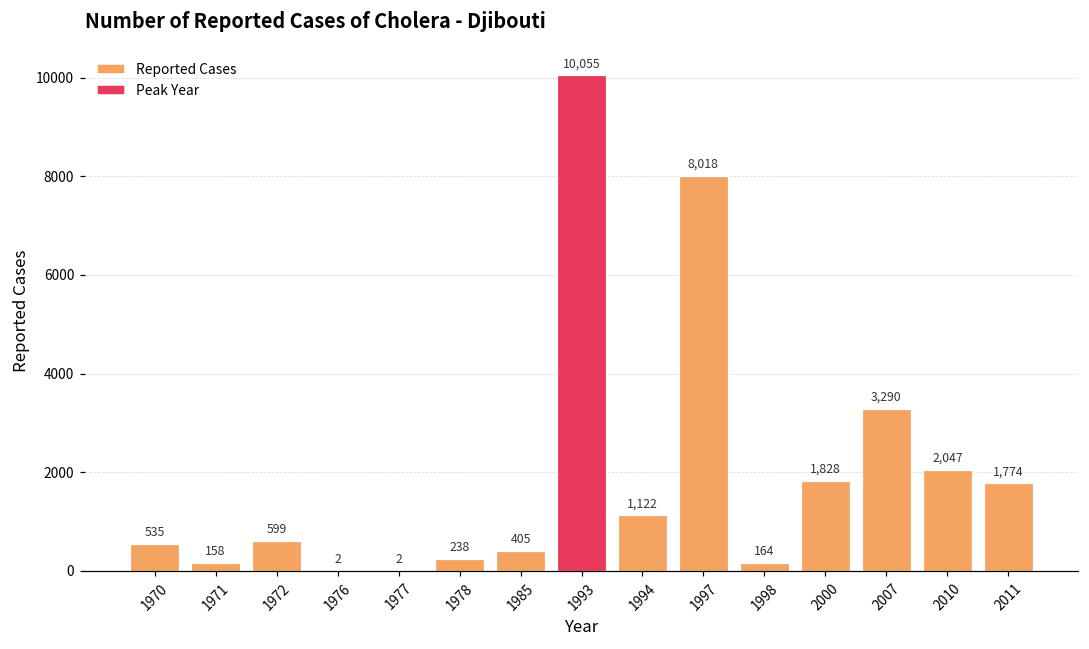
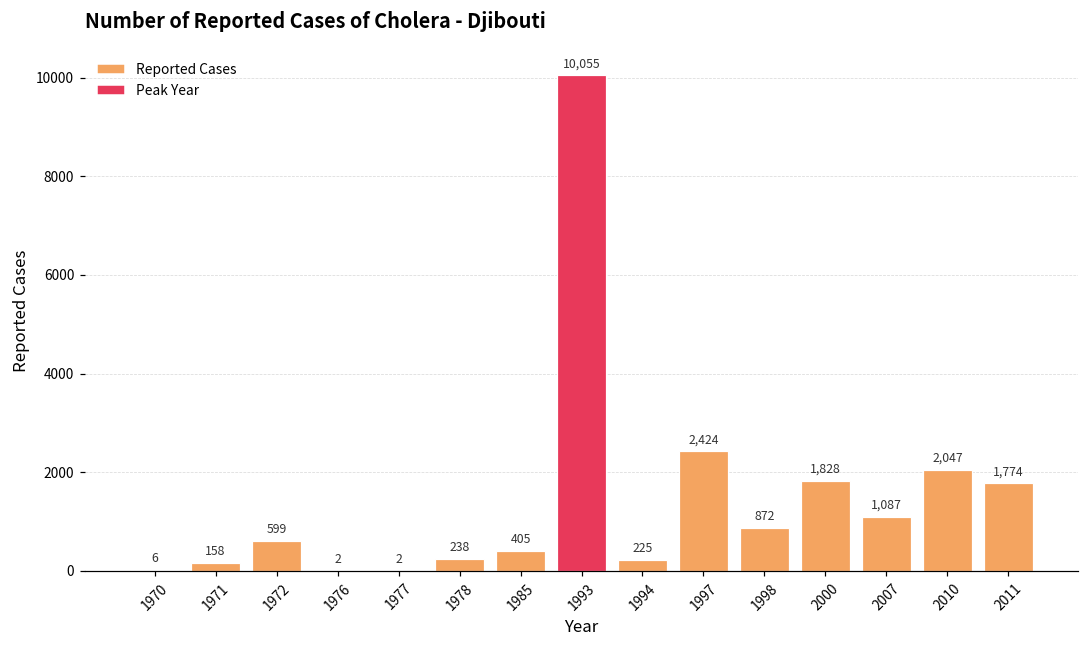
1970: 535 -> 6
1994: 1,122 -> 225
1997: 8,018 -> 2,424
1998: 164 -> 872
2007: 3,290 -> 1,087
